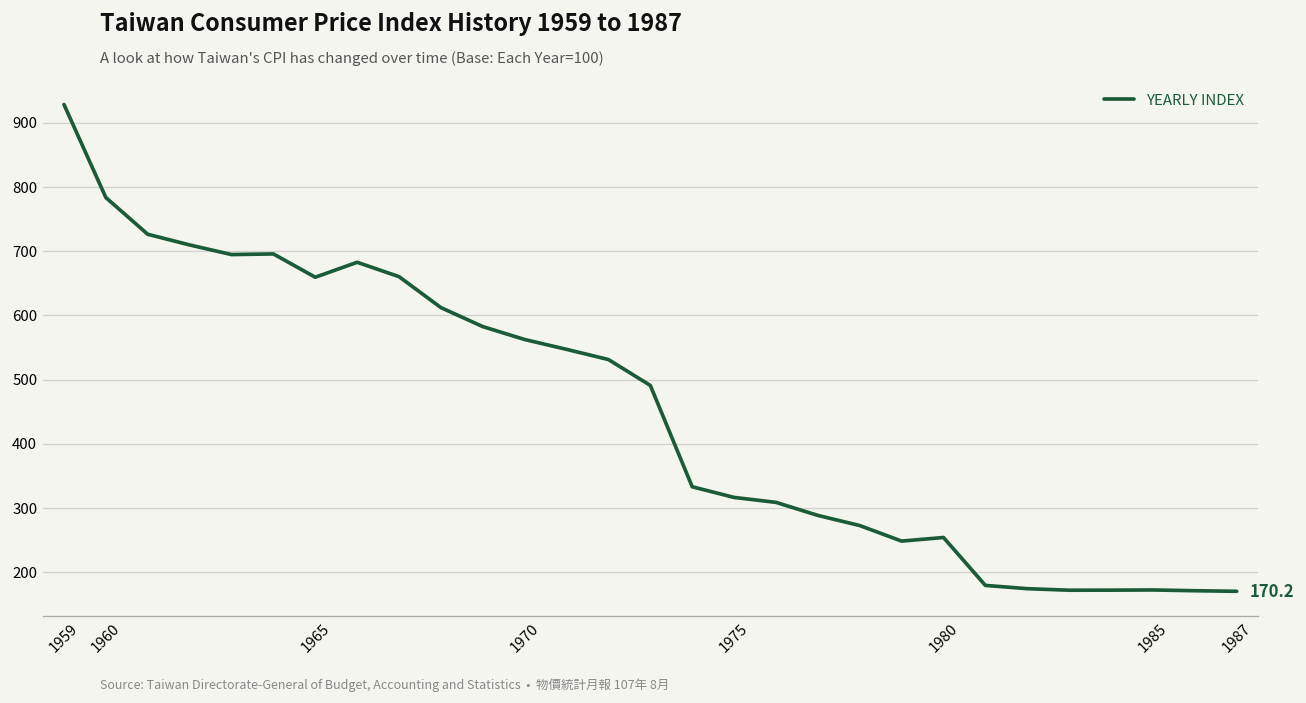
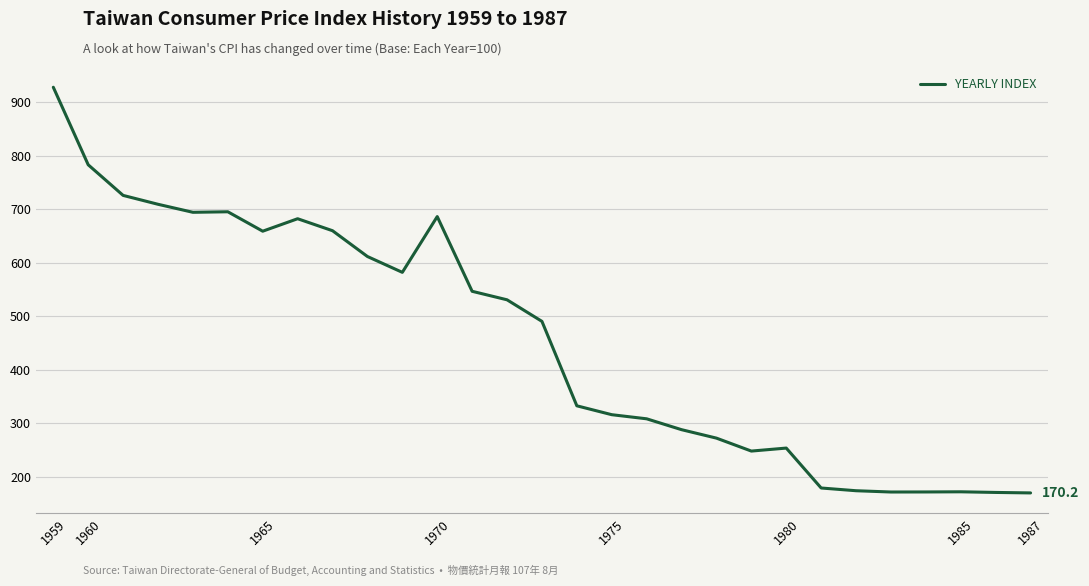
1970: 560 -> 690
